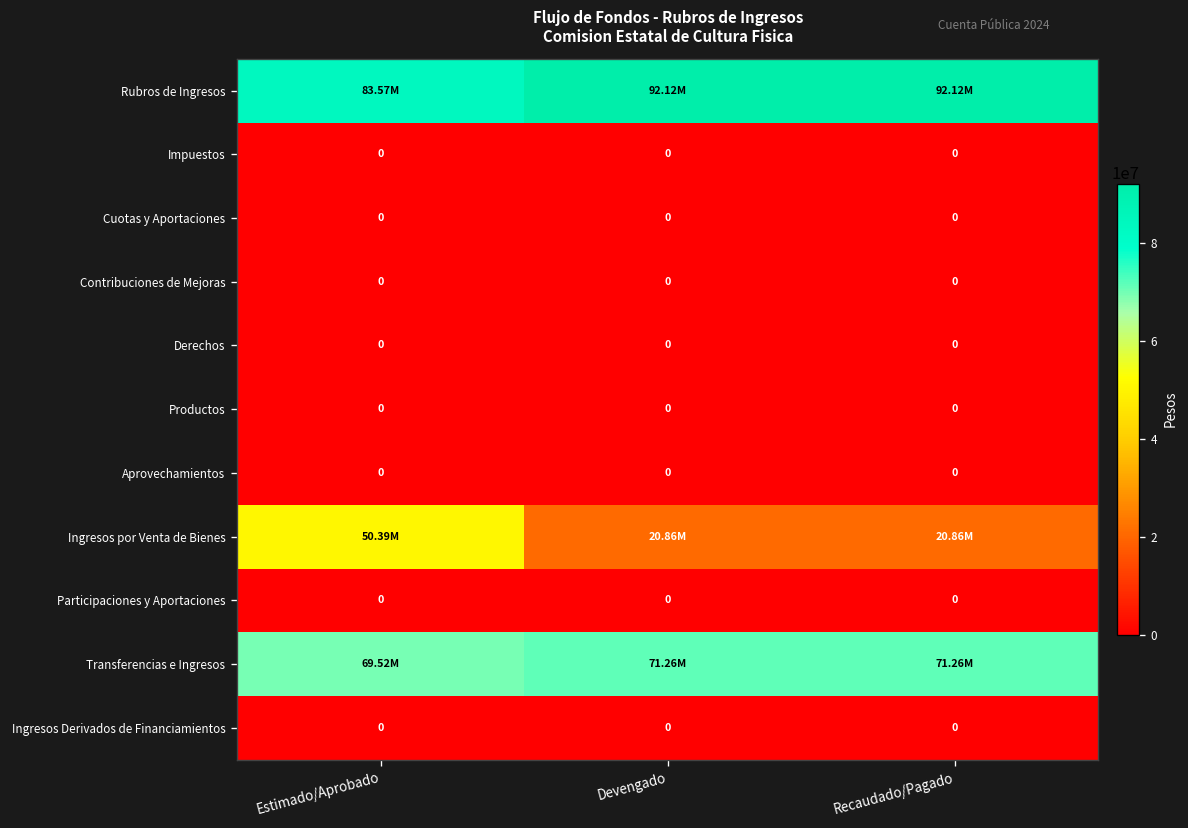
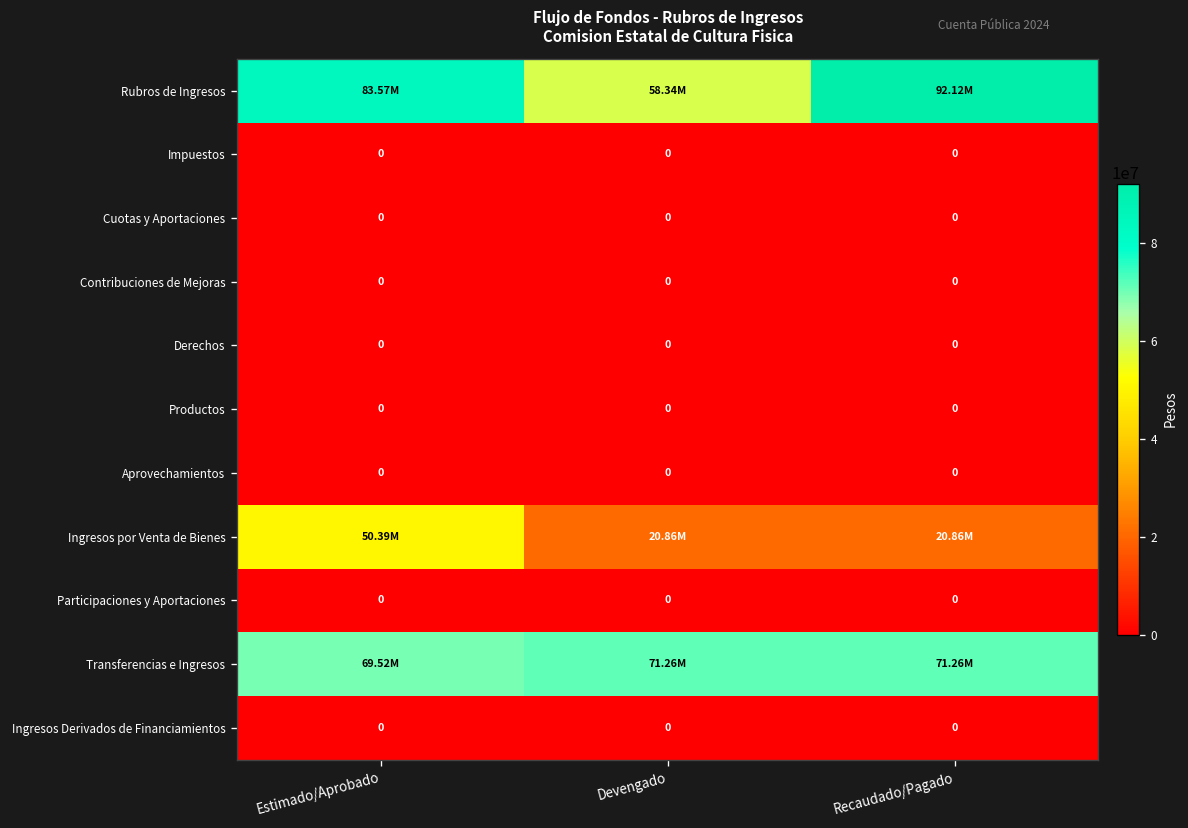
Rubros de Ingresos, Devengado: 92.12M -> 58.34M
